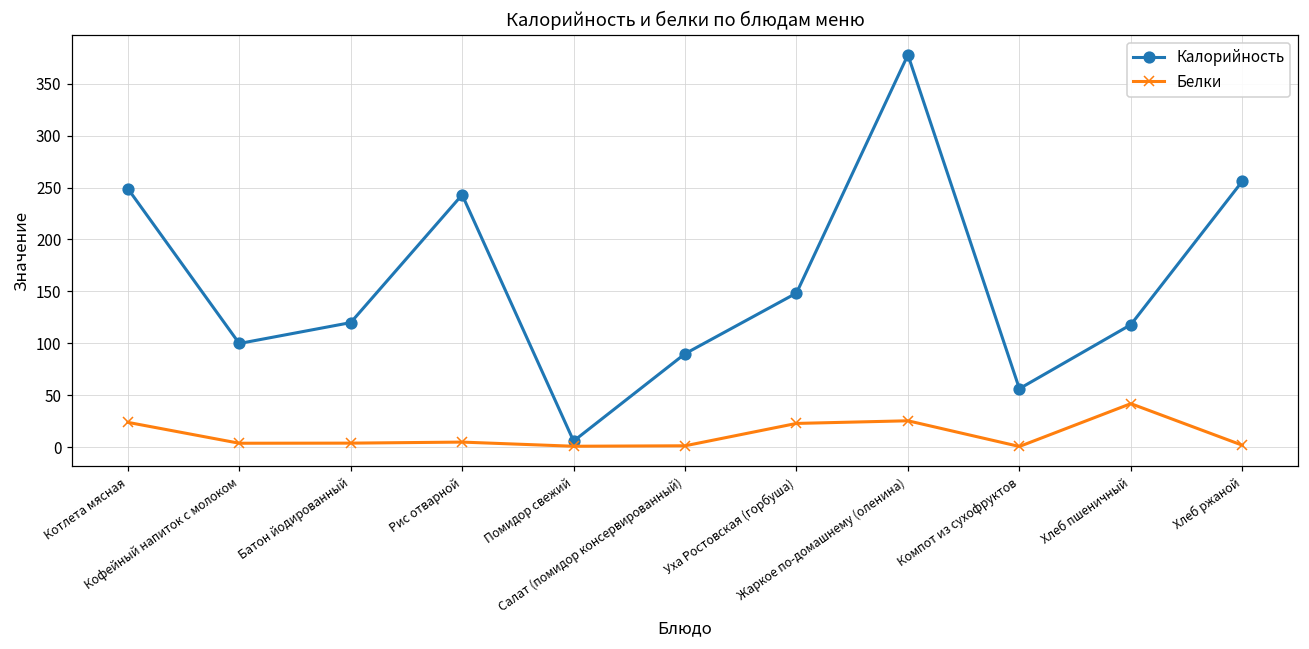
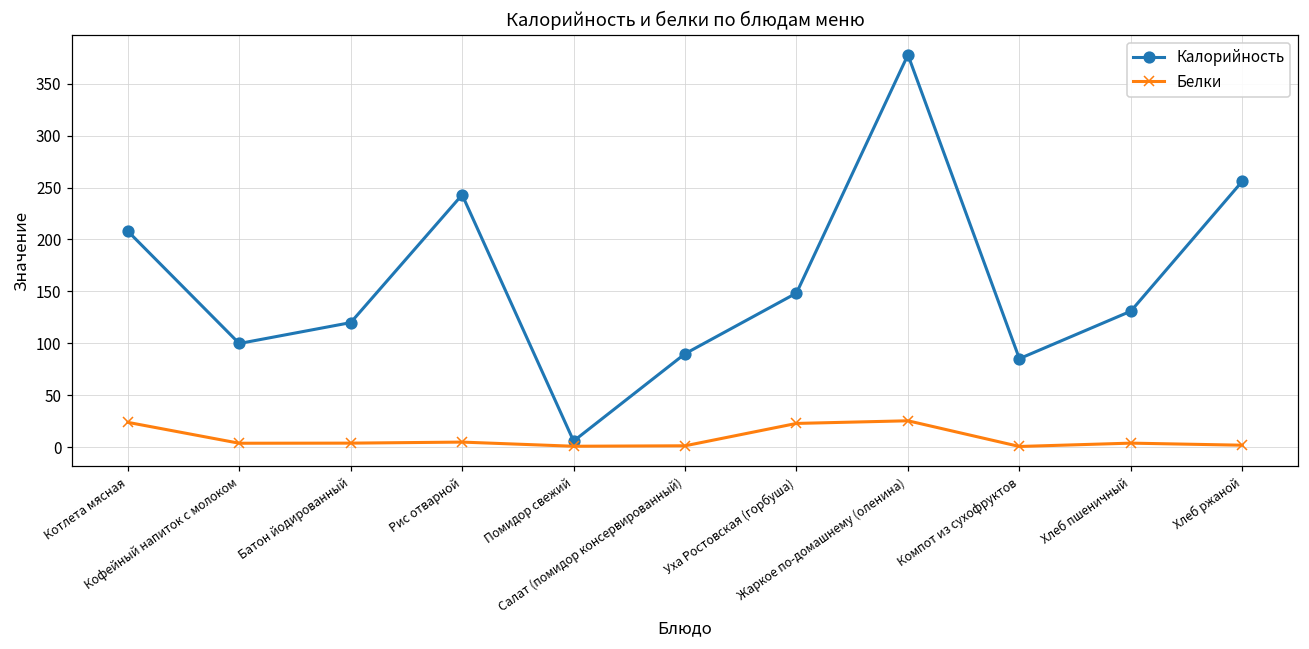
Калорийность, Котлета мясная: 250 -> 210
Калорийность, Компот из сухофруктов: 60 -> 90
Калорийность, Хлеб пшеничный: 120 -> 130
Белки, Хлеб пшеничный: 40 -> 0
